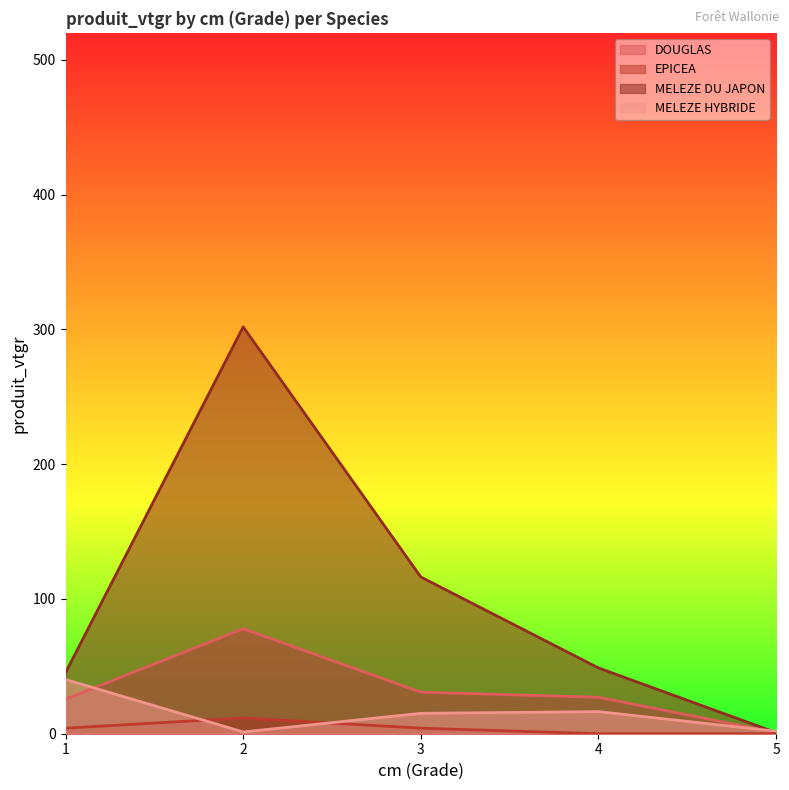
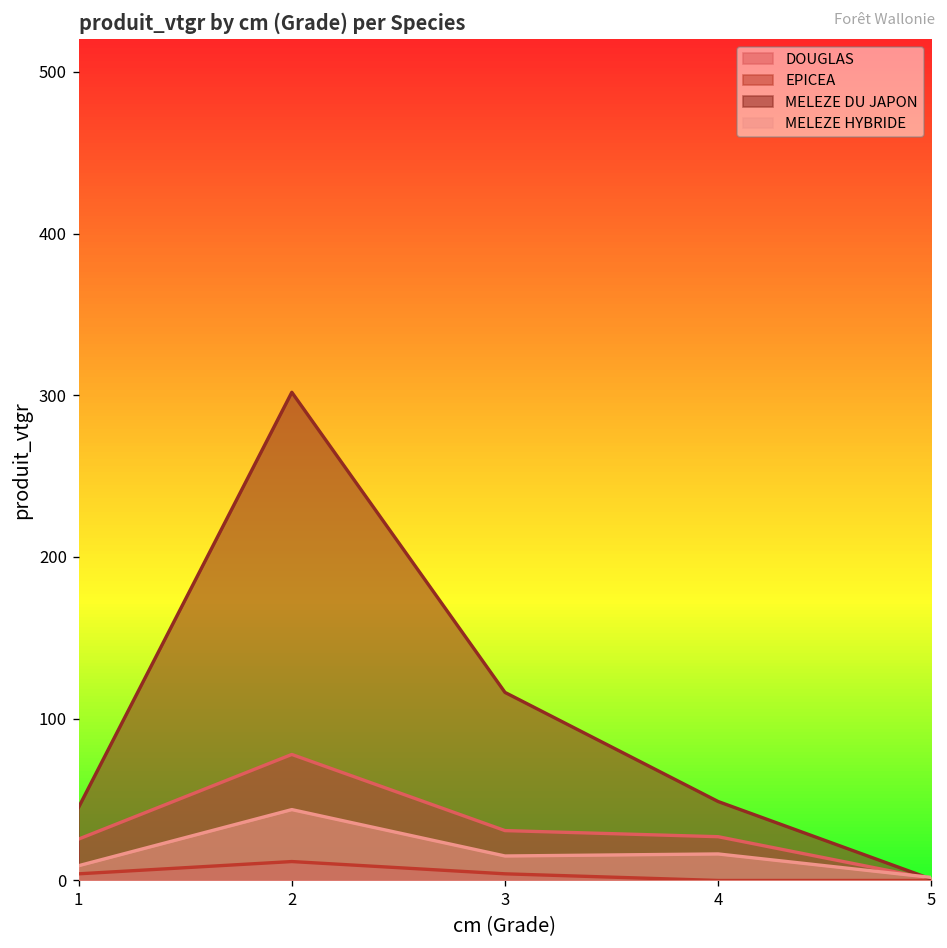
MELEZE HYBRIDE, 1: 40 -> 9
MELEZE HYBRIDE, 2: 1 -> 44
